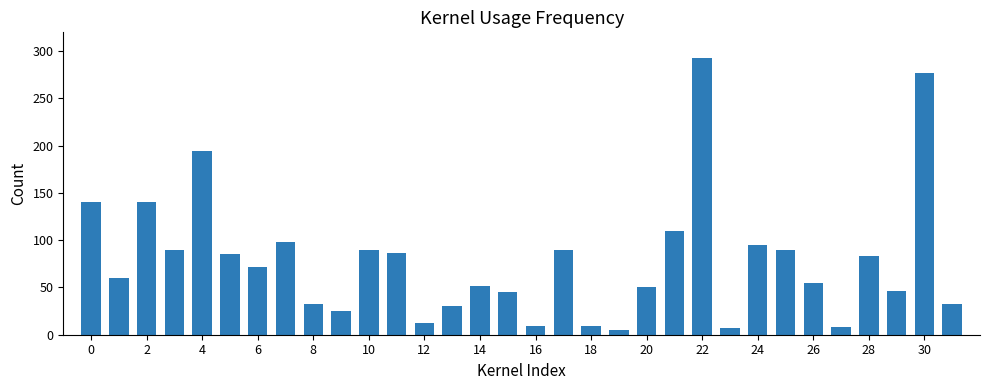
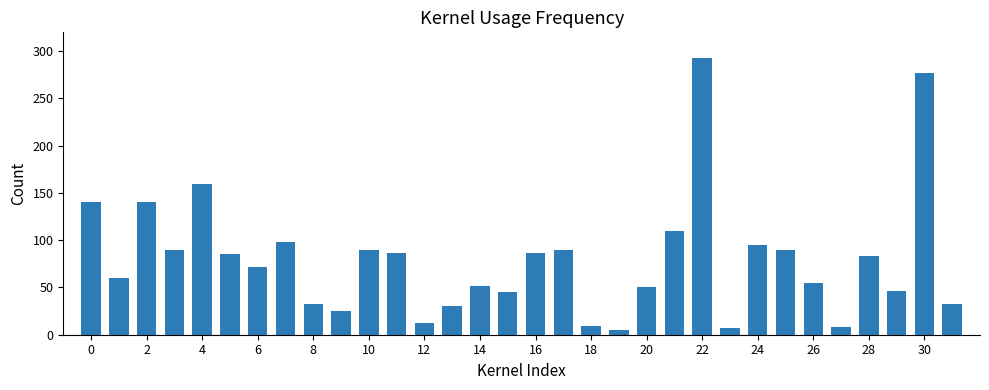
4: 190 -> 160
16: 10 -> 90
